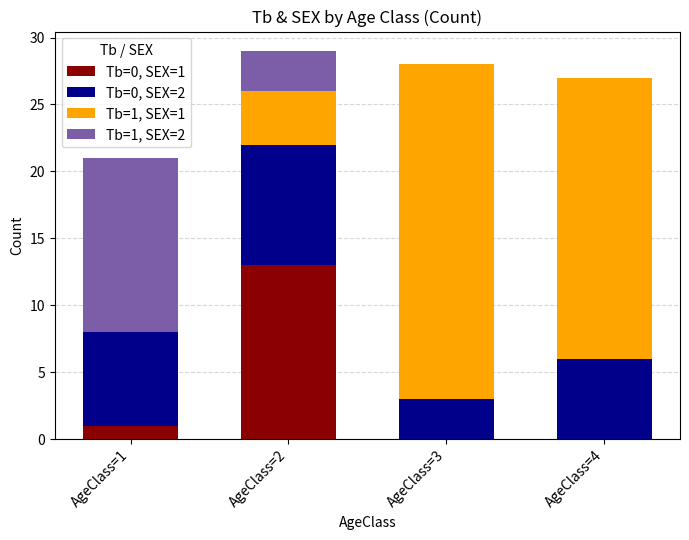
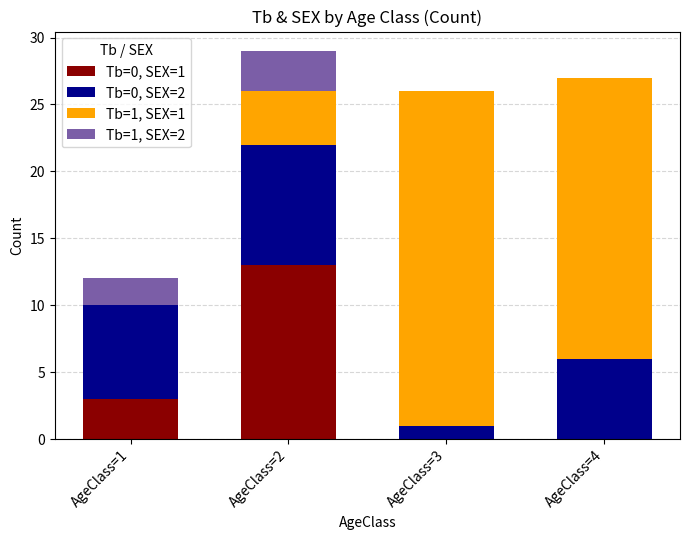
Tb=0, SEX=1, AgeClass=1: 1 -> 3
Tb=1, SEX=2, AgeClass=1: 13 -> 2
Tb=0, SEX=2, AgeClass=3: 3 -> 1
